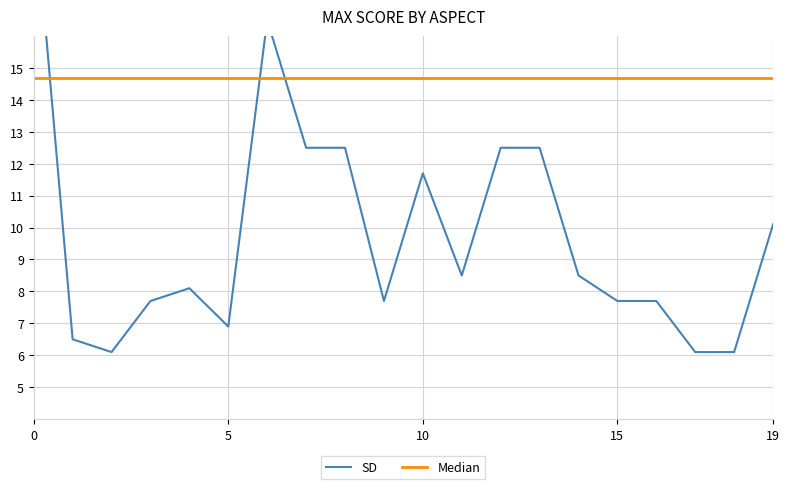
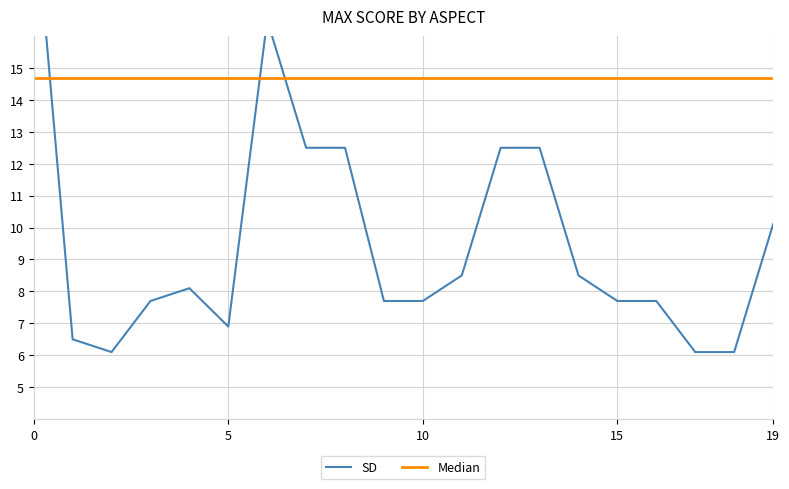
SD, 10: 11.7 -> 7.7
